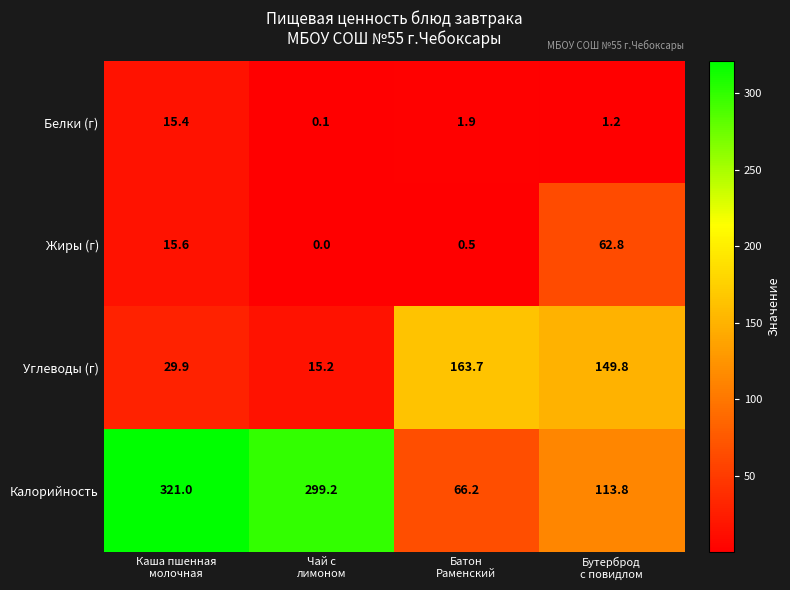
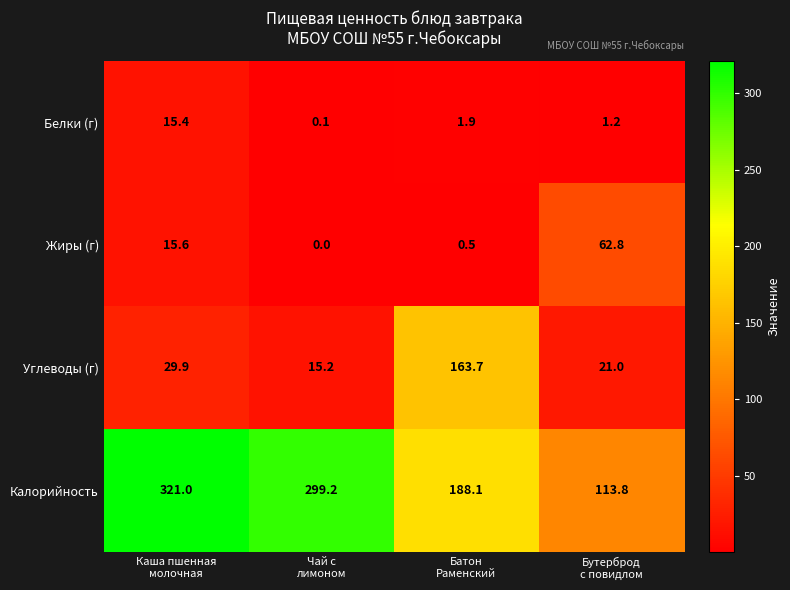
Углеводы (г), Бутерброд с повидлом: 149.8 -> 21.0
Калорийность, Батон Раменский: 66.2 -> 188.1
